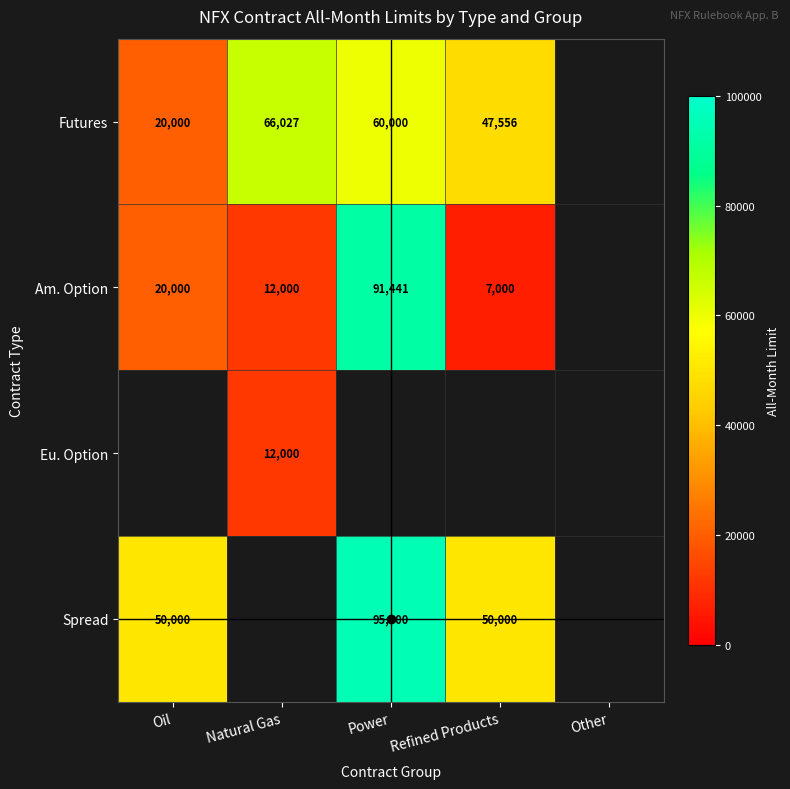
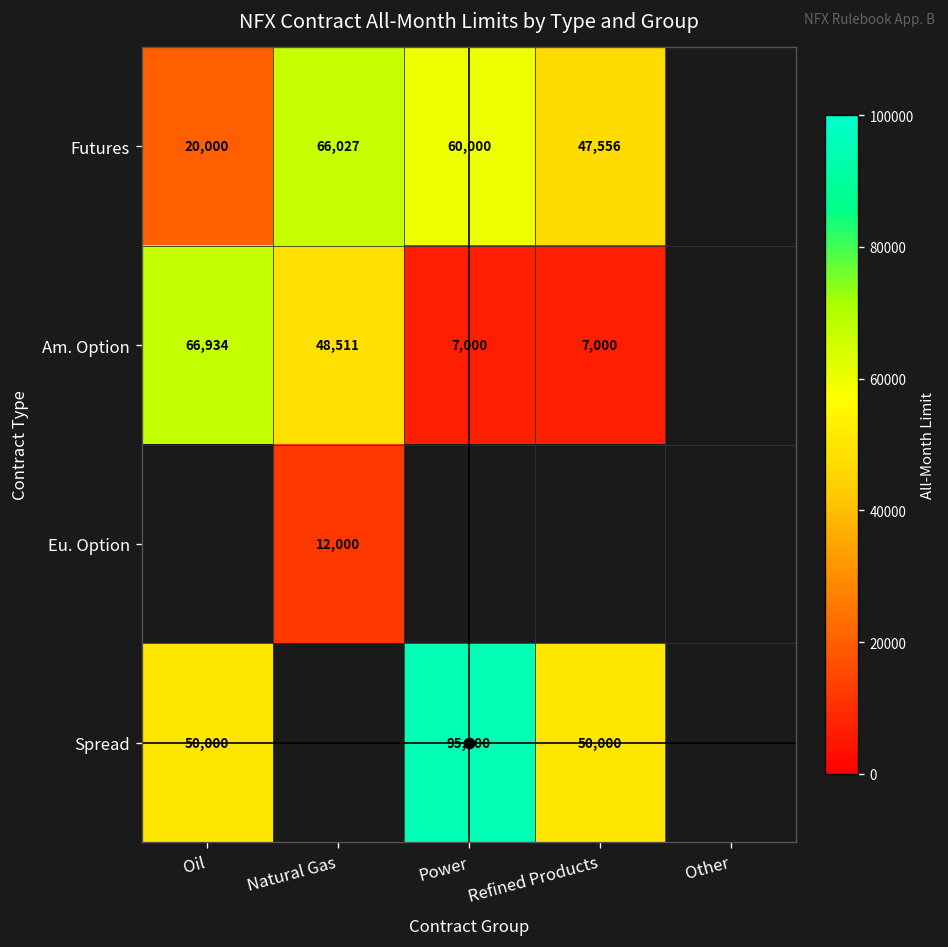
Am. Option, Oil: 20,000 -> 66,934
Am. Option, Natural Gas: 12,000 -> 48,511
Am. Option, Power: 91,441 -> 7,000
